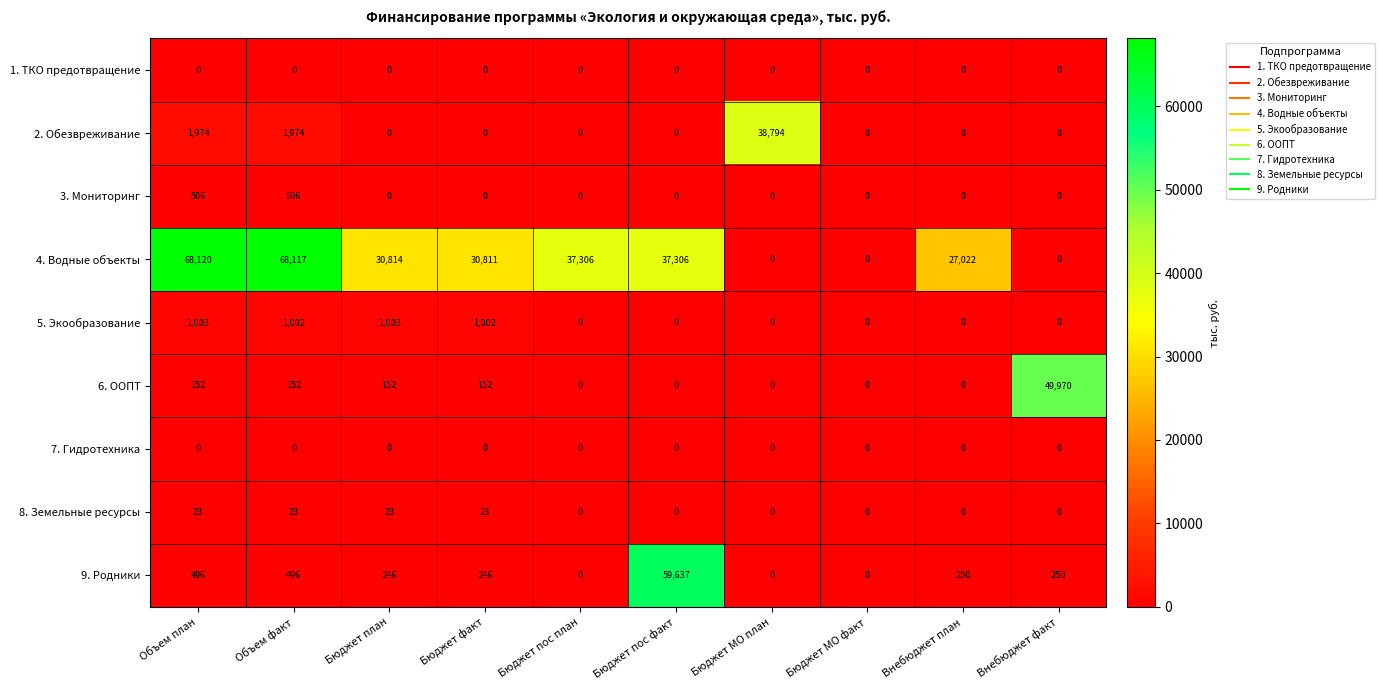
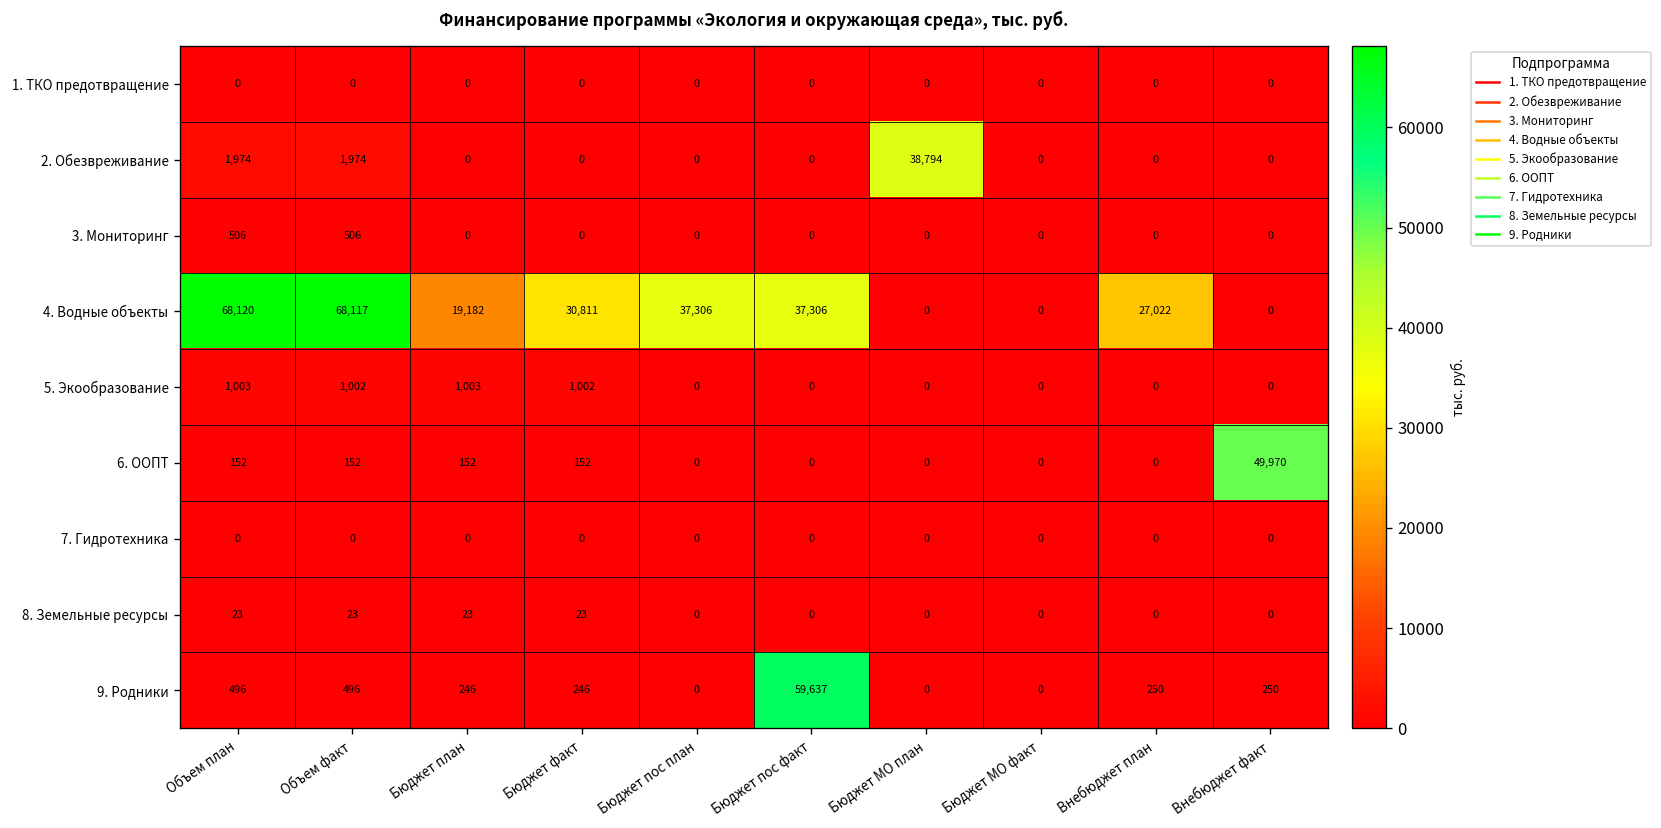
4. Водные объекты, Бюджет план: 30,814 -> 19,182
